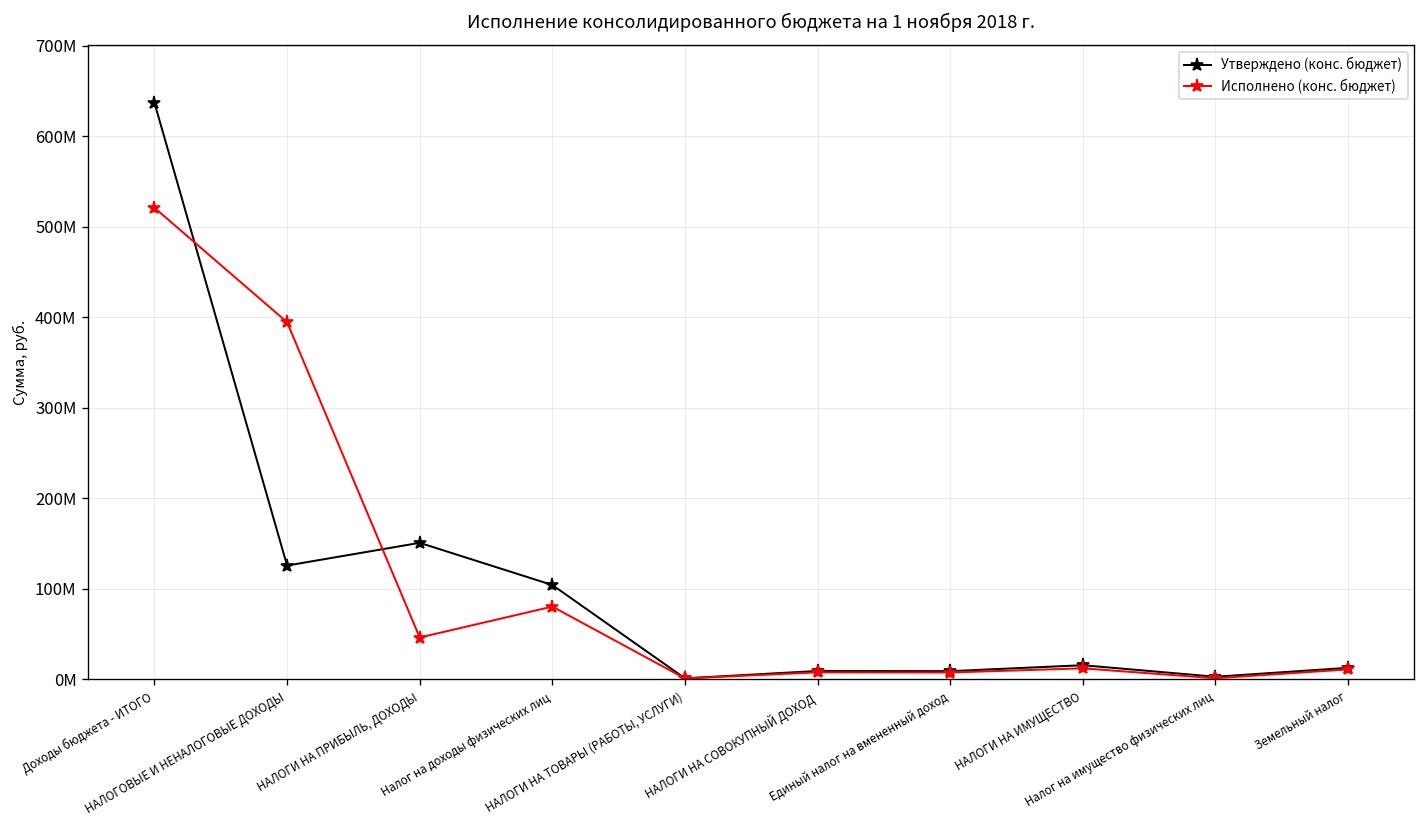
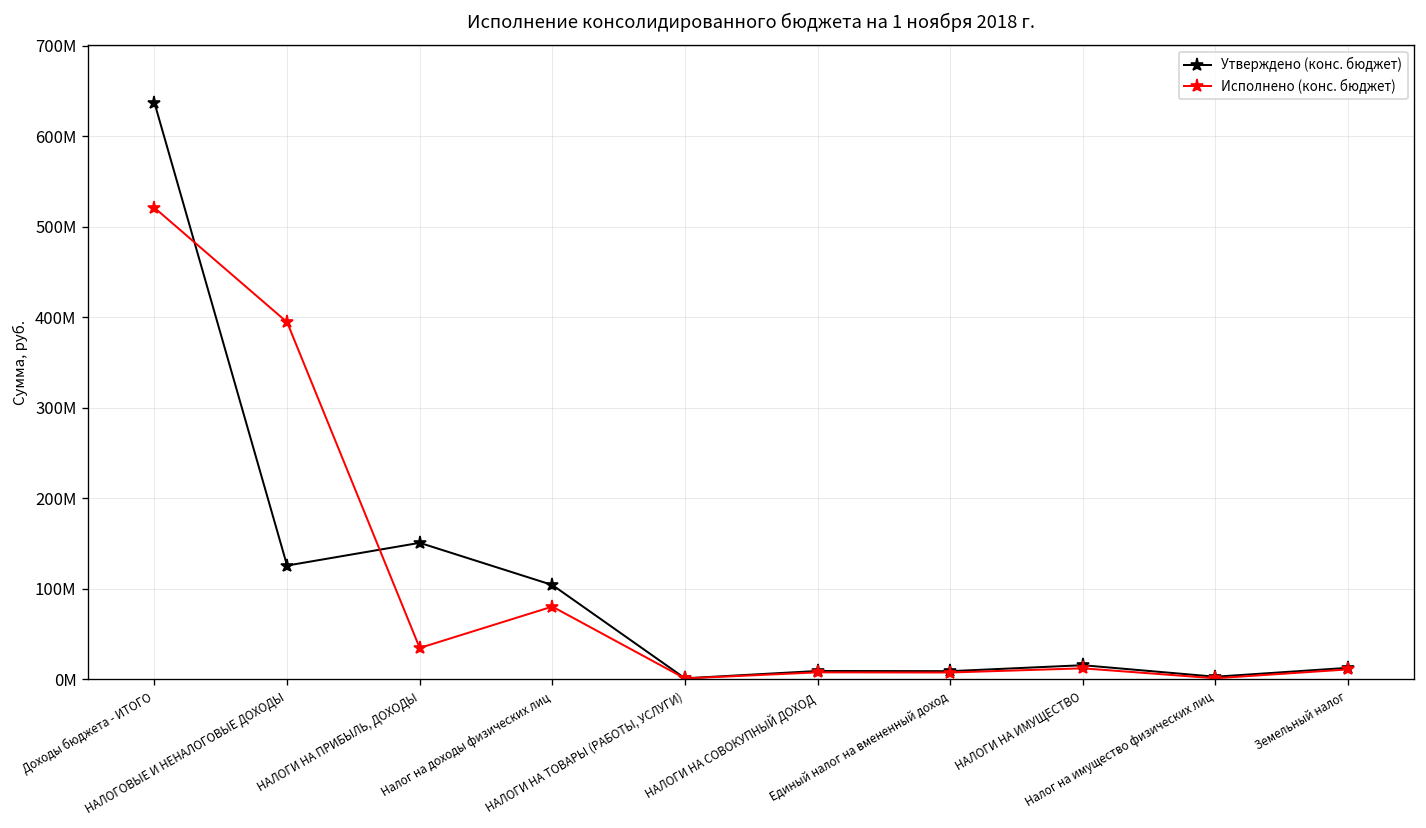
Исполнено (конс. бюджет), НАЛОГИ НА ПРИБЫЛЬ, ДОХОДЫ: 50000000 -> 30000000
